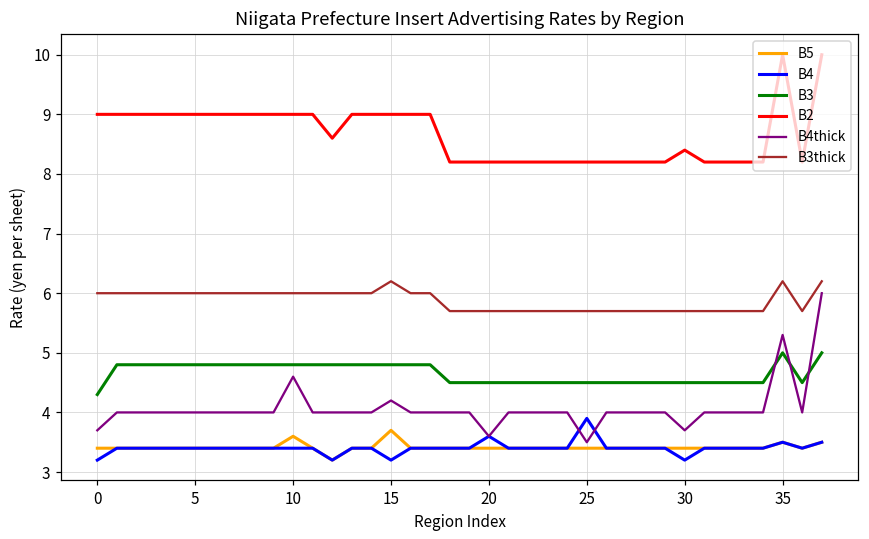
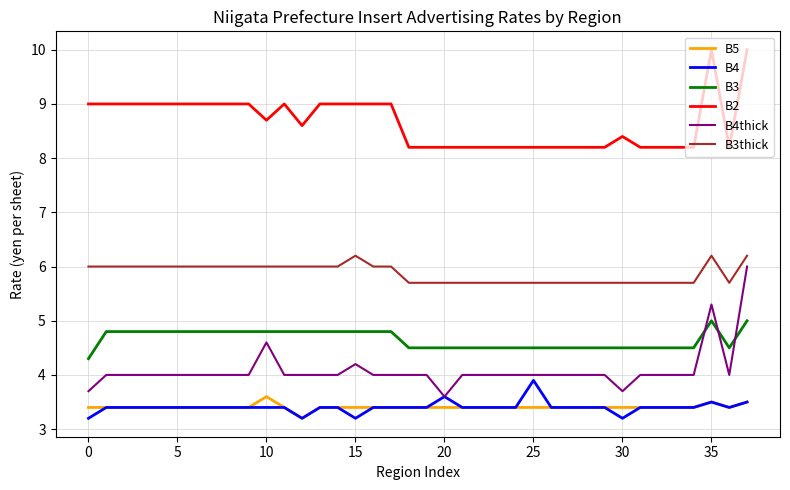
B2, 10: 9.0 -> 8.7
B5, 15: 3.7 -> 3.4
B4thick, 25: 3.5 -> 4.0
